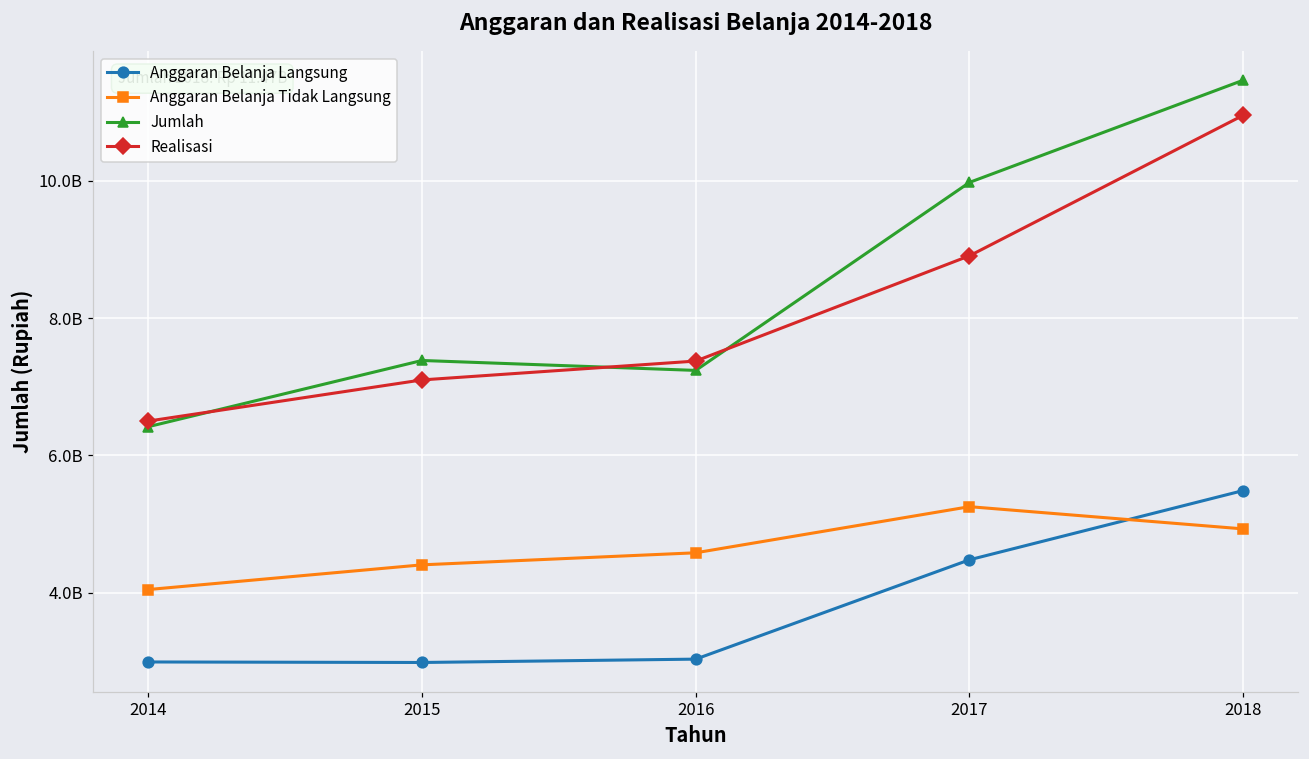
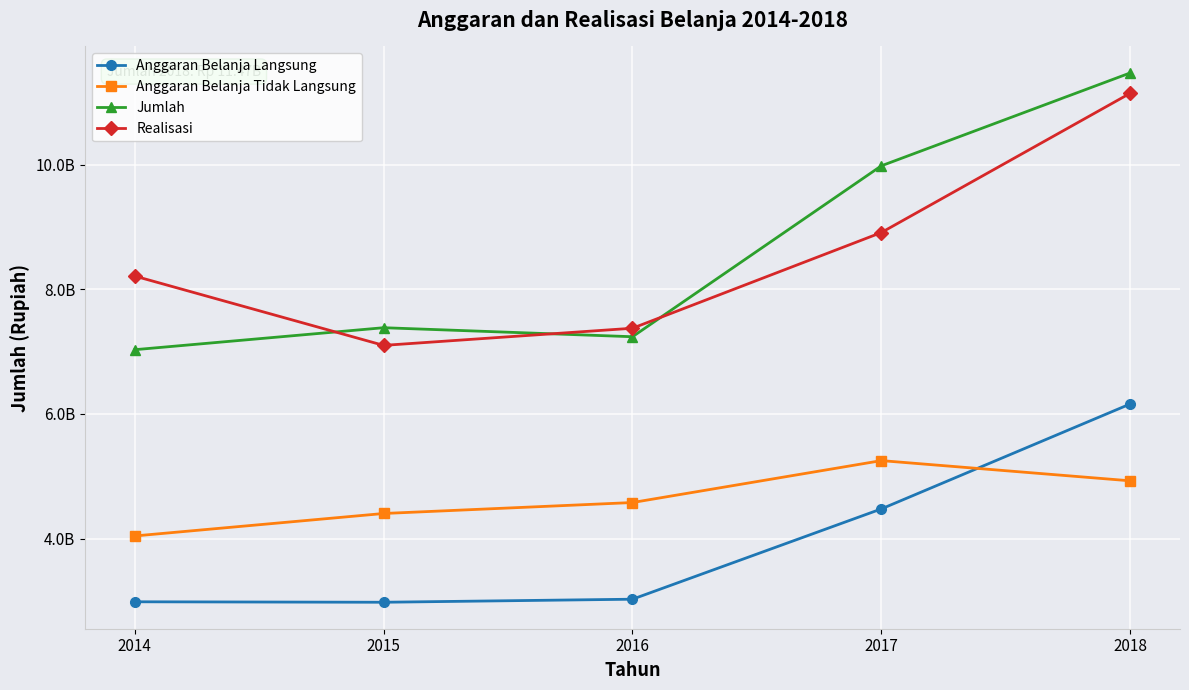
Jumlah, 2014: 6400000000 -> 7000000000
Realisasi, 2014: 6500000000 -> 8200000000
Anggaran Belanja Langsung, 2018: 5500000000 -> 6200000000
Realisasi, 2018: 11000000000 -> 11100000000
